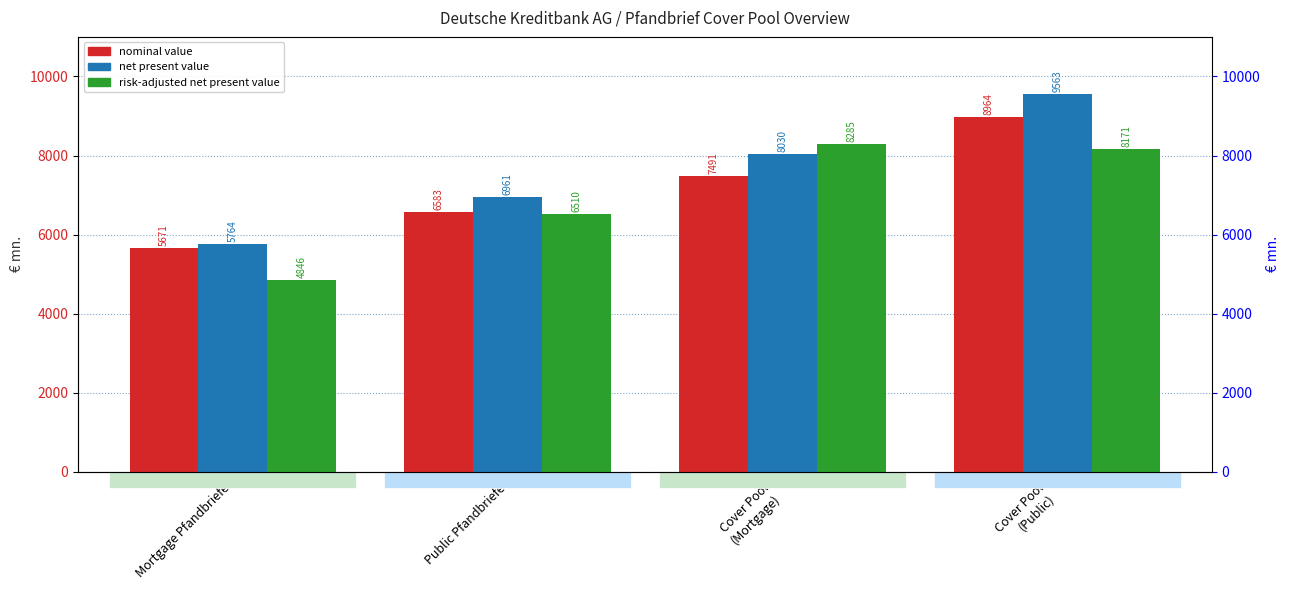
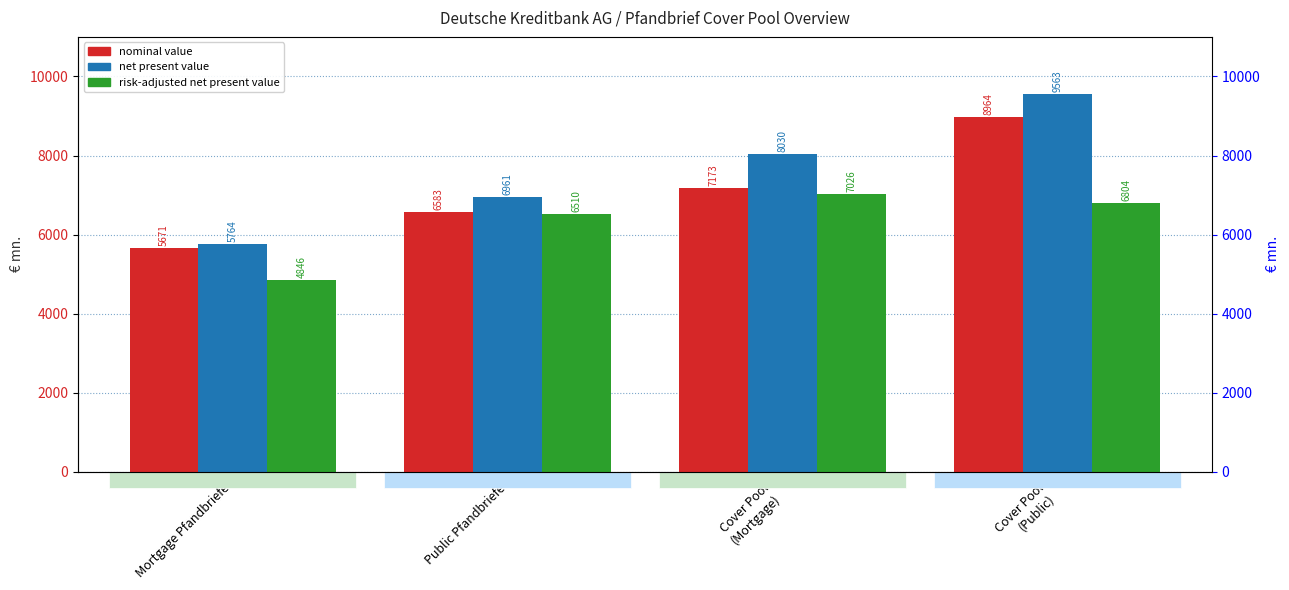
nominal value, Cover Pool (Mortgage): 7491 -> 7173
risk-adjusted net present value, Cover Pool (Mortgage): 8285 -> 7026
risk-adjusted net present value, Cover Pool (Public): 8171 -> 6804
